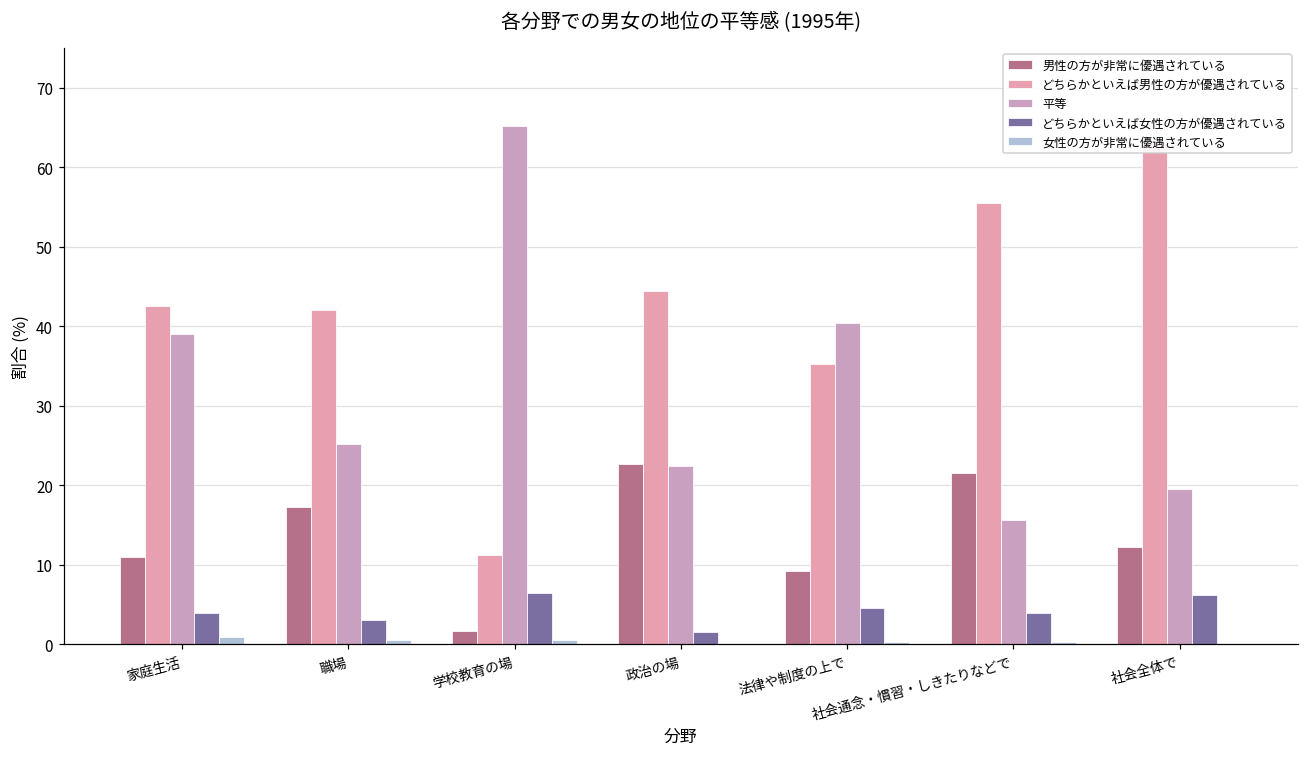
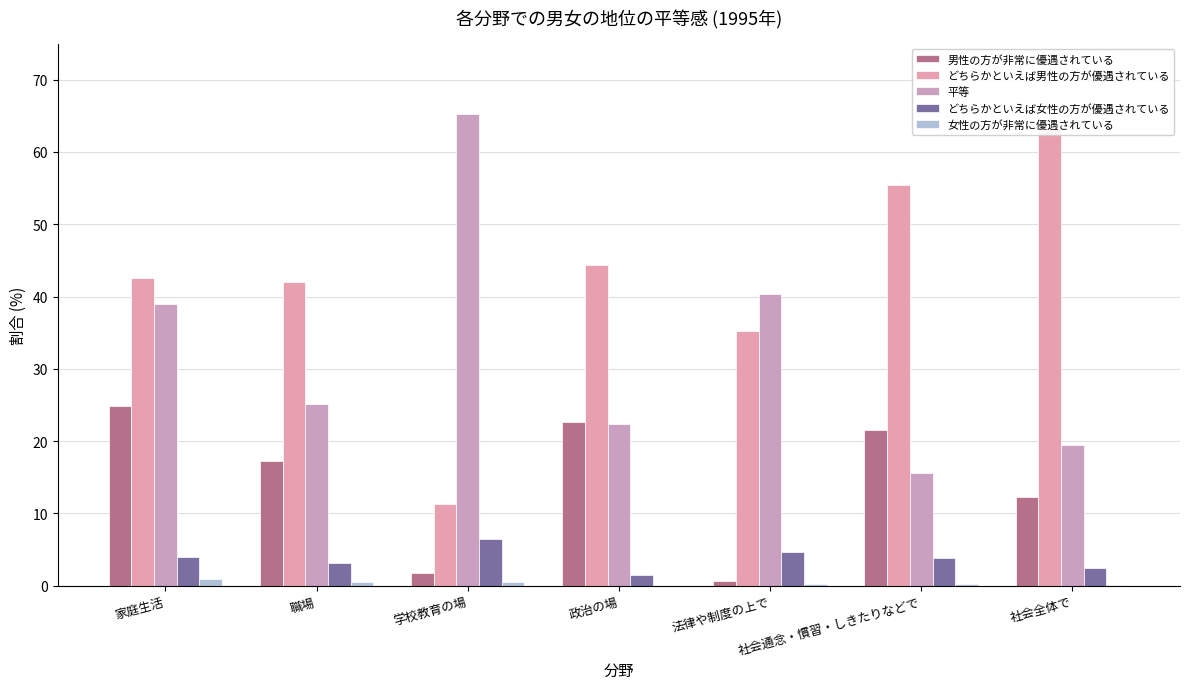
男性の方が非常に優遇されている, 家庭生活: 11 -> 25
男性の方が非常に優遇されている, 法律や制度の上で: 9 -> 1
どちらかといえば女性の方が優遇されている, 社会全体で: 6 -> 3
